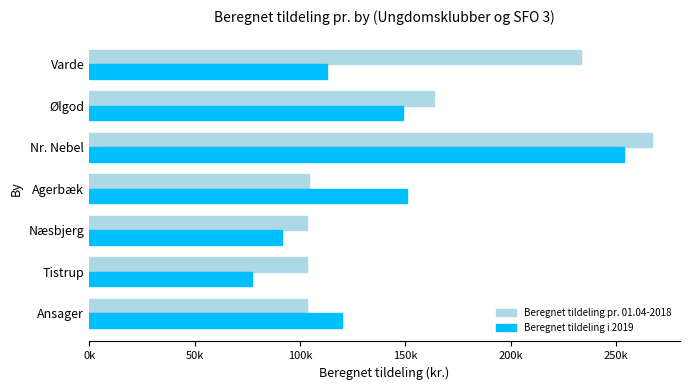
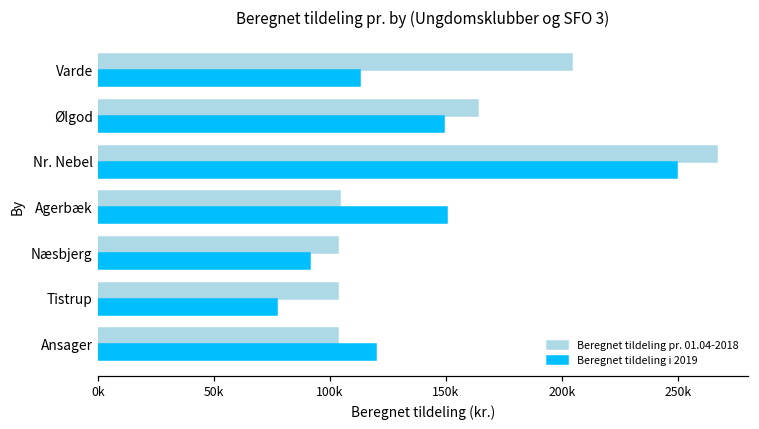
Beregnet tildeling pr. 01.04-2018, Varde: 233000 -> 204000
Beregnet tildeling i 2019, Nr. Nebel: 254000 -> 250000
